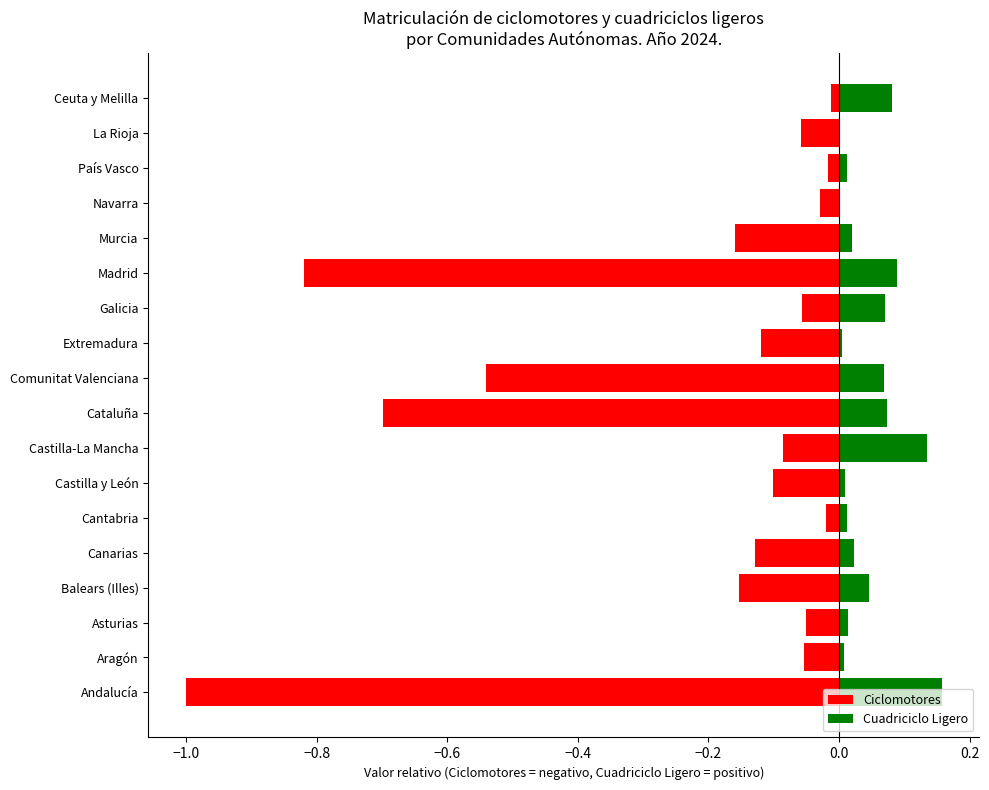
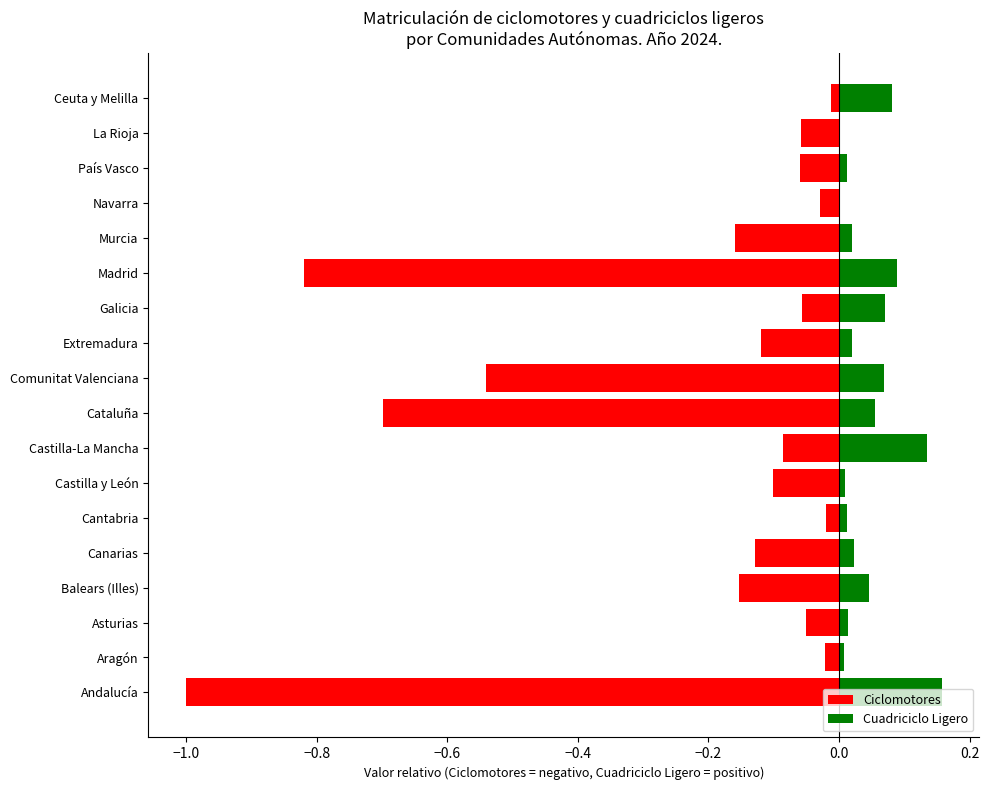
Ciclomotores, País Vasco: -0.02 -> -0.06
Cuadriciclo Ligero, Extremadura: 0.00 -> 0.02
Cuadriciclo Ligero, Cataluña: 0.07 -> 0.06
Ciclomotores, Aragón: -0.05 -> -0.02
